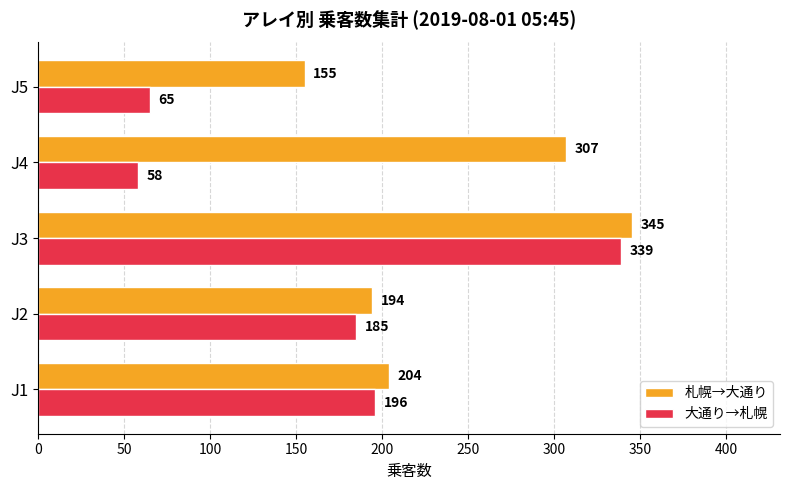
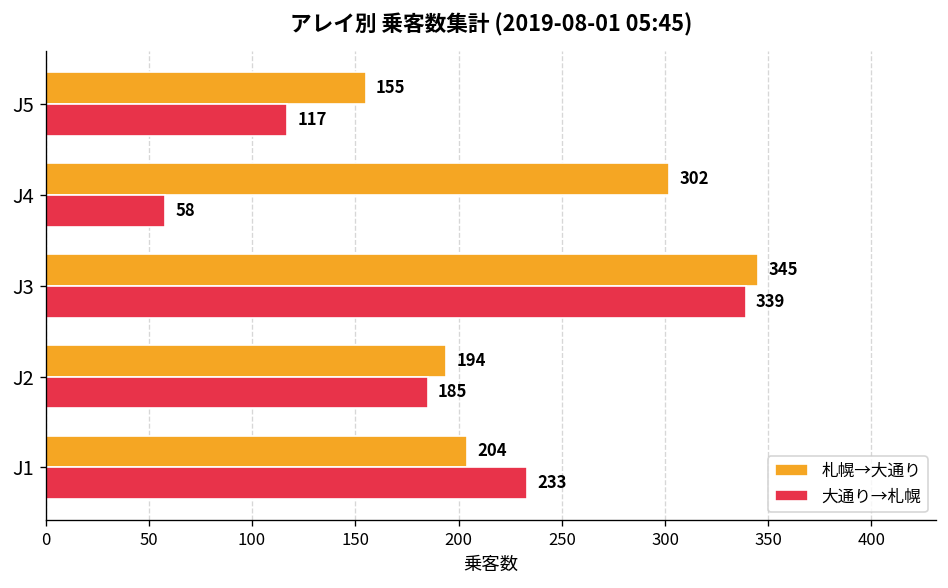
大通り→札幌, J5: 65 -> 117
札幌→大通り, J4: 307 -> 302
大通り→札幌, J1: 196 -> 233
